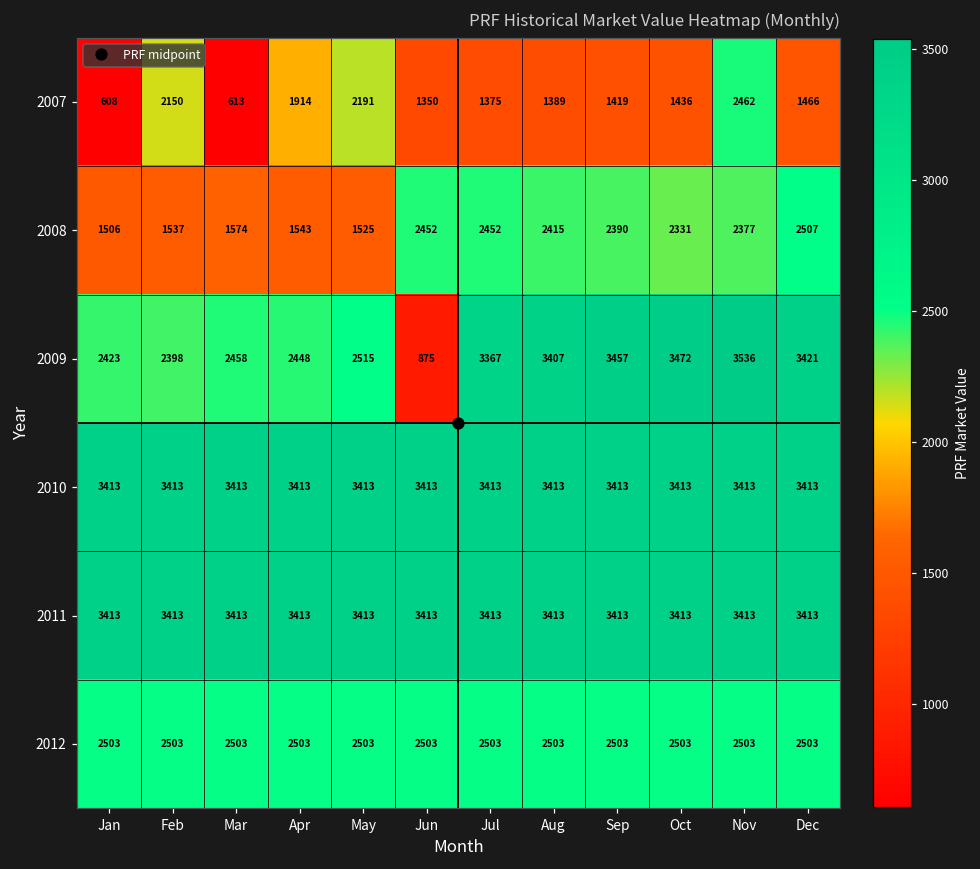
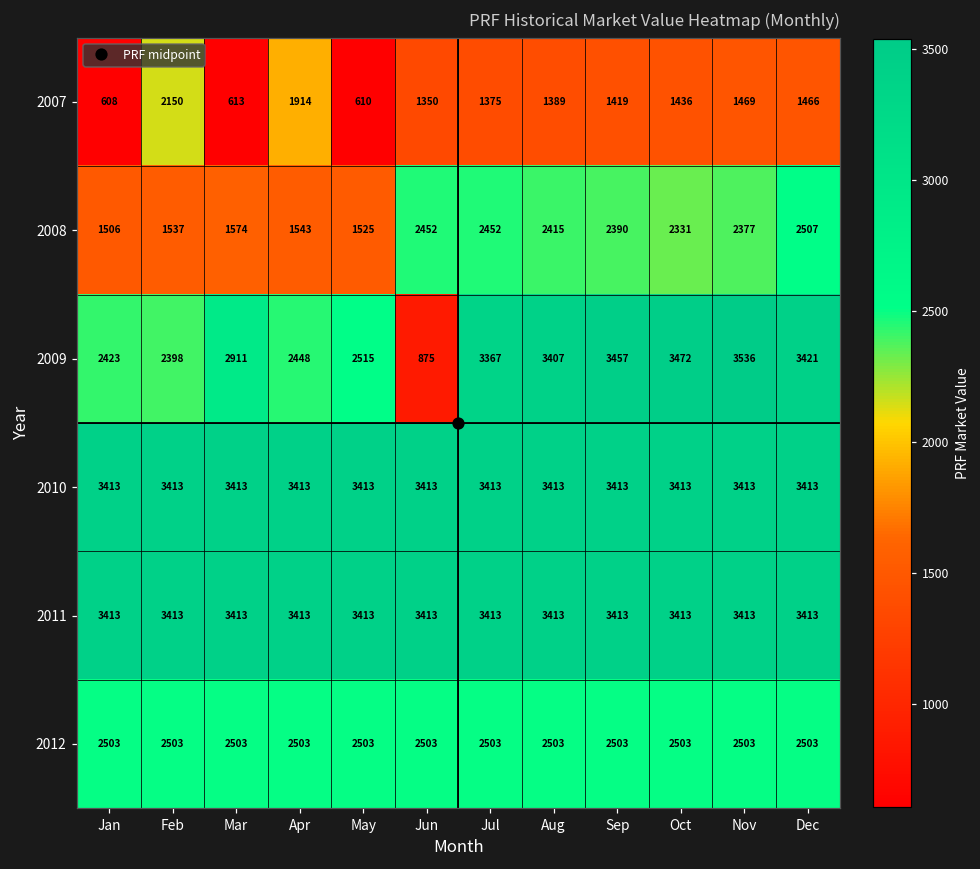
2007, May: 2191 -> 610
2007, Nov: 2462 -> 1469
2009, Mar: 2458 -> 2911
